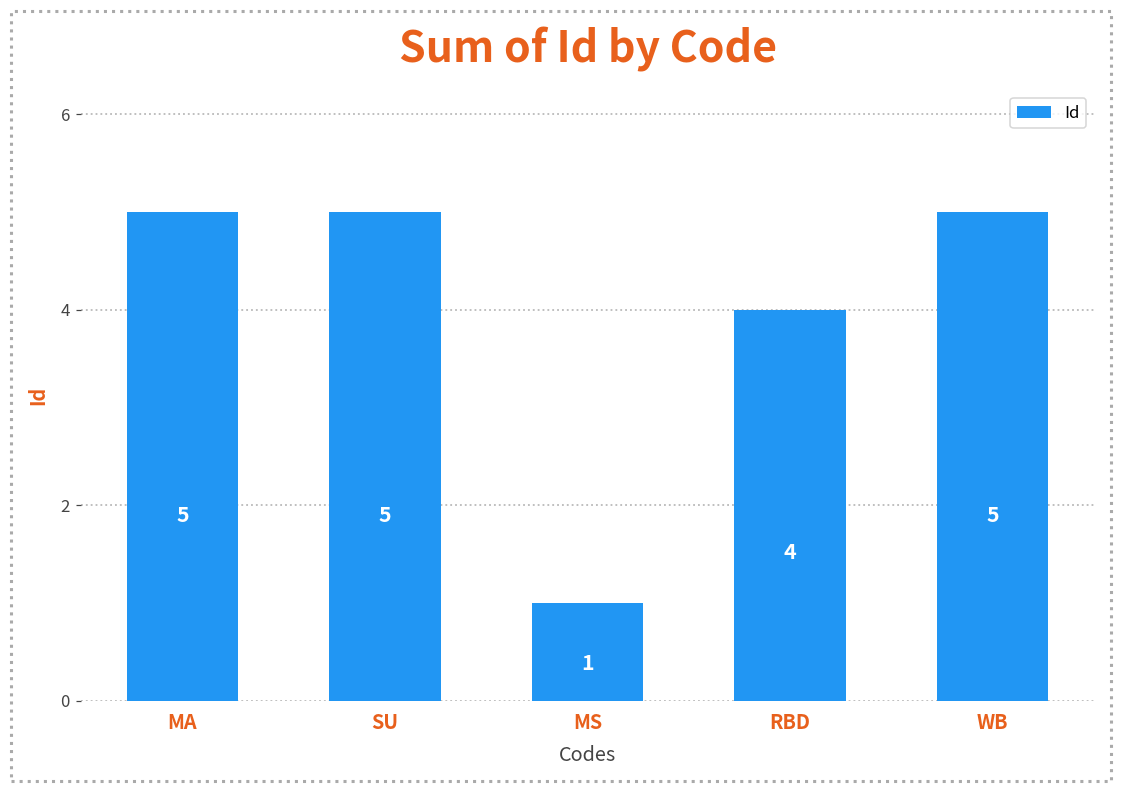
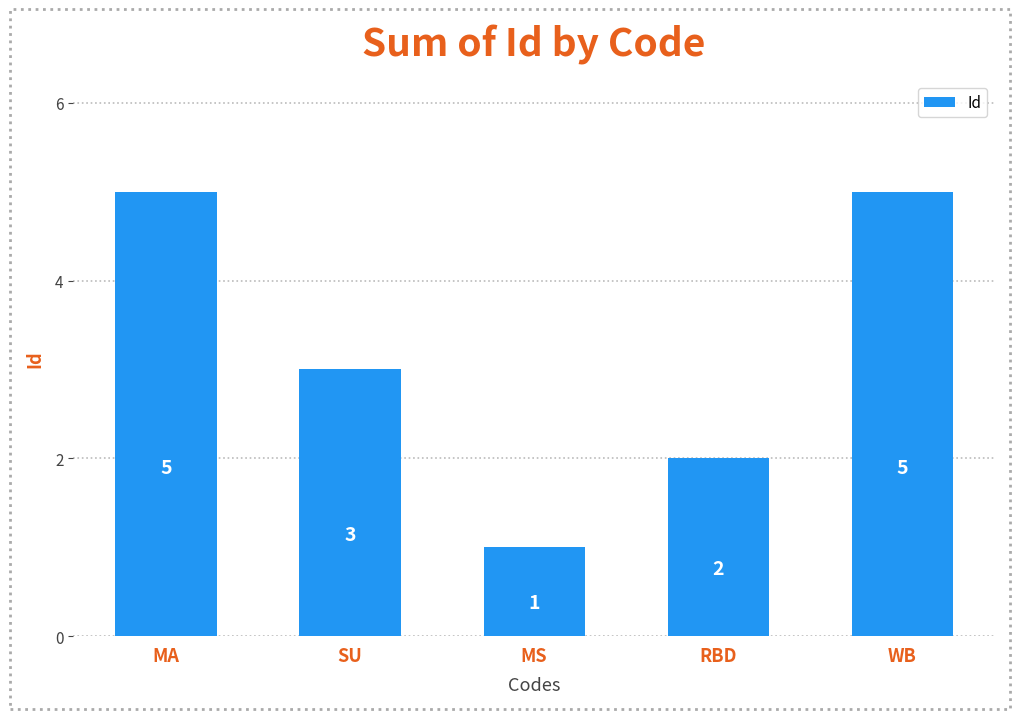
SU: 5 -> 3
RBD: 4 -> 2
